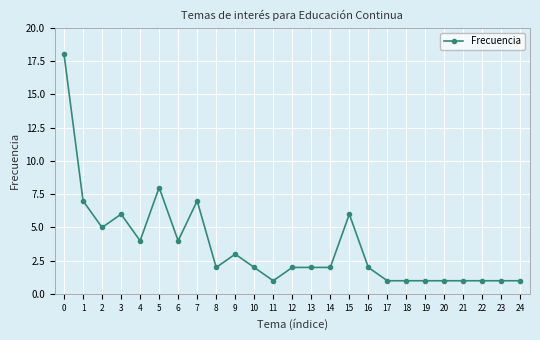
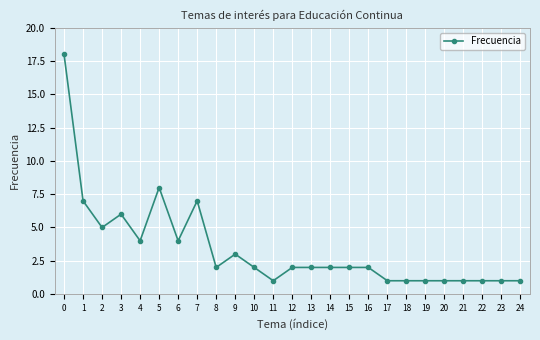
15: 6 -> 2
